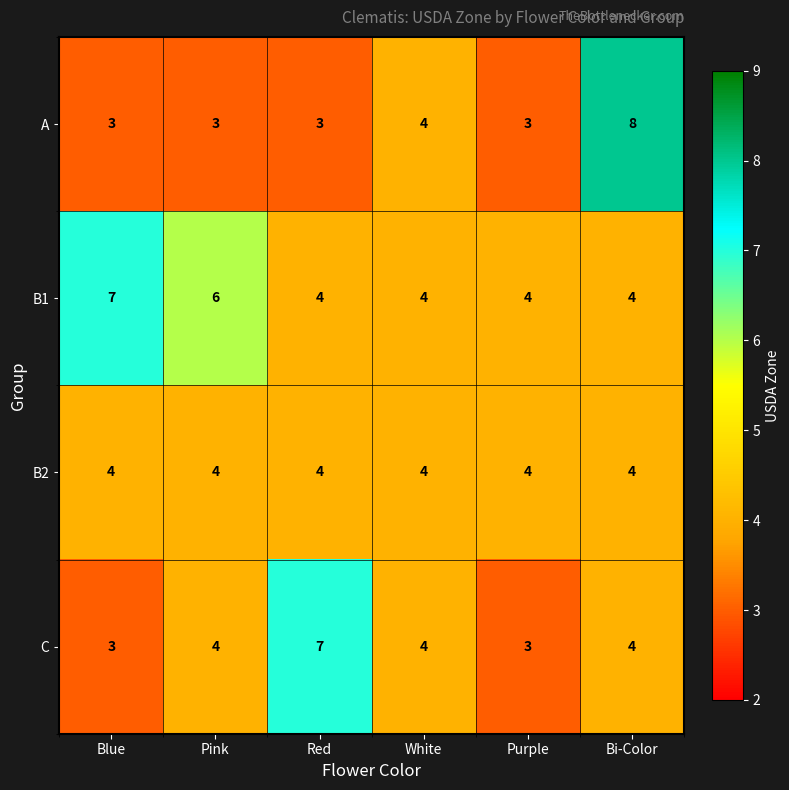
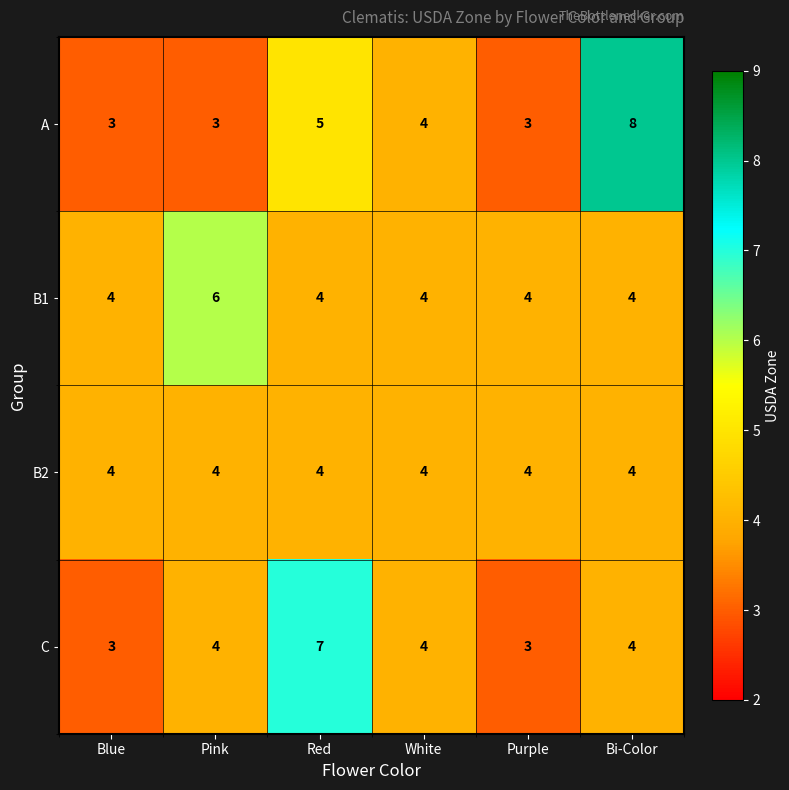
A, Red: 3 -> 5
B1, Blue: 7 -> 4
